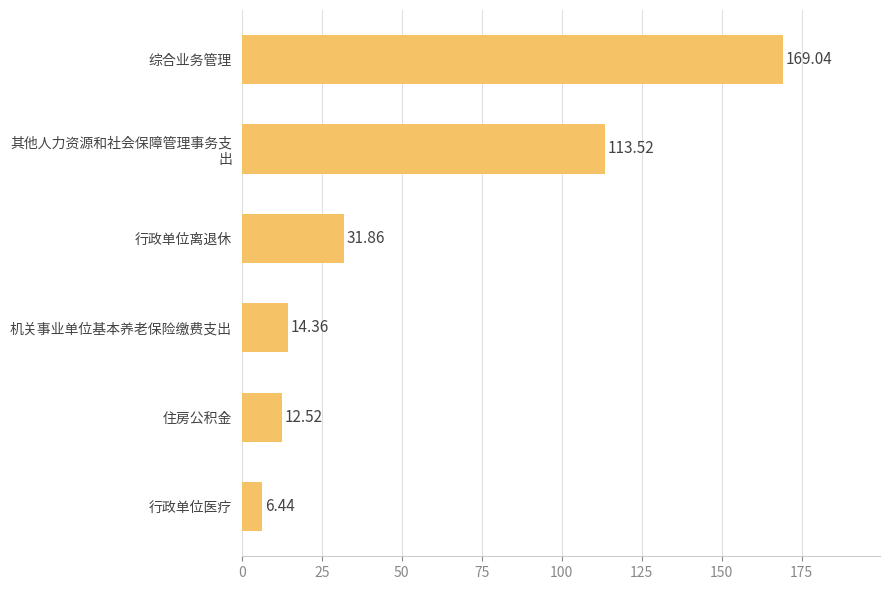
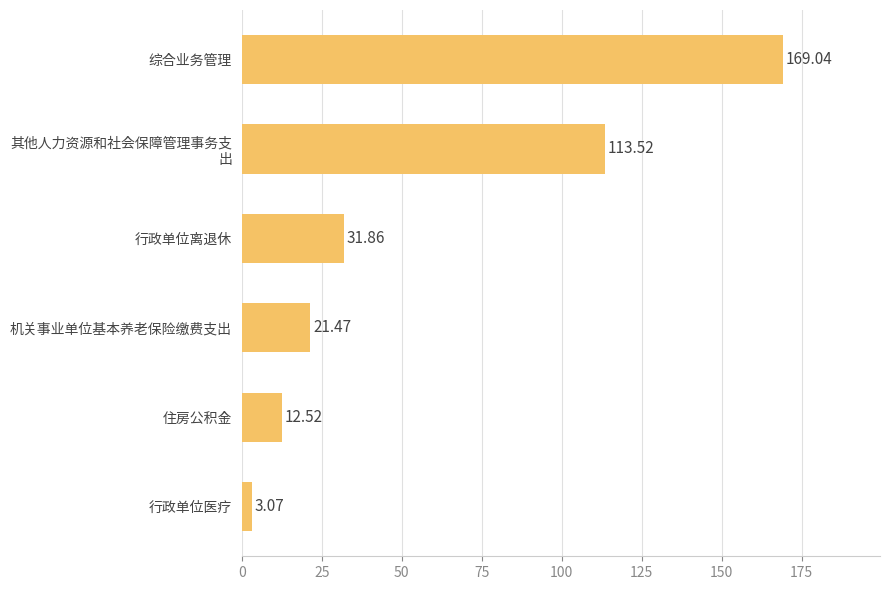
机关事业单位基本养老保险缴费支出: 14.36 -> 21.47
行政单位医疗: 6.44 -> 3.07
